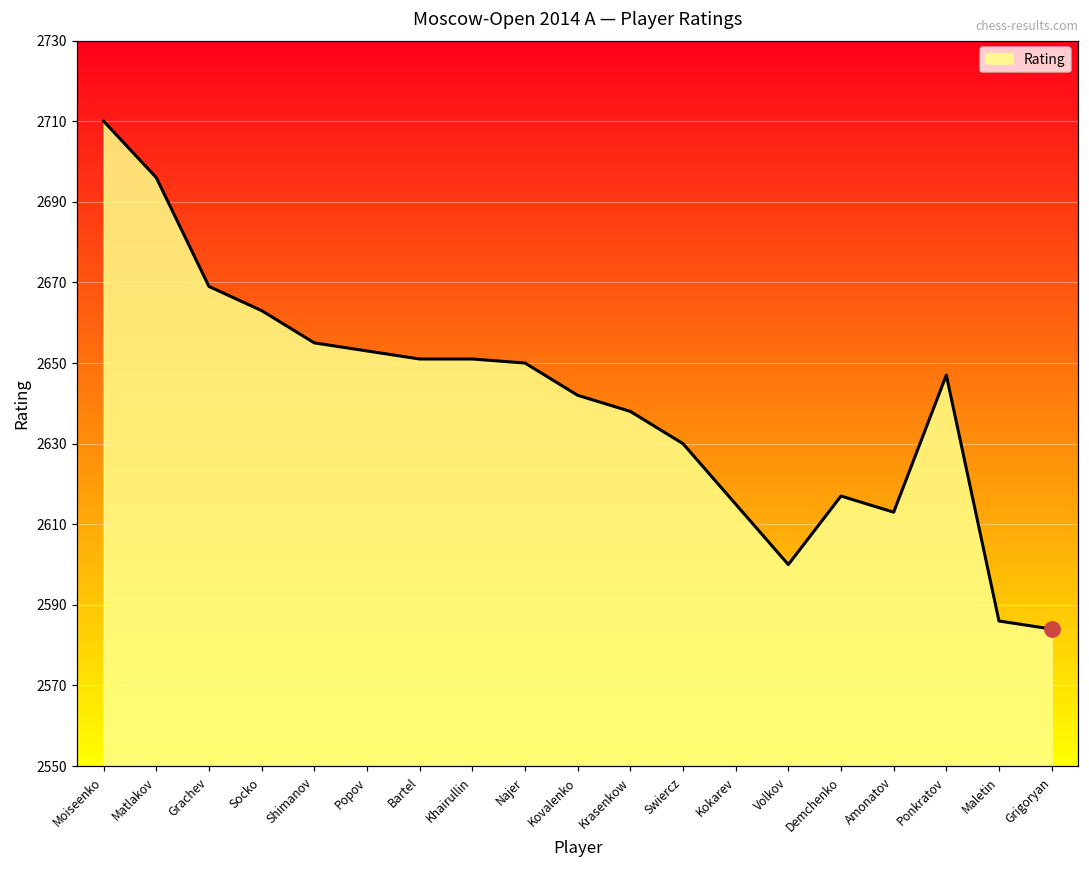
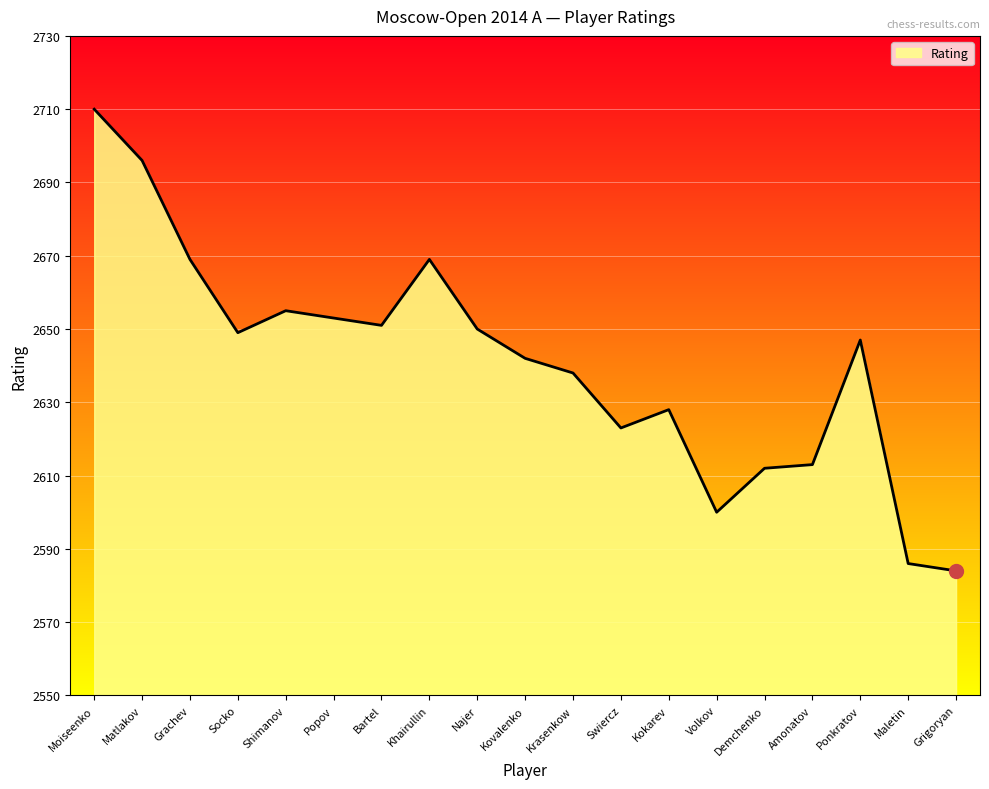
Rating, Socko: 2663 -> 2649
Rating, Khairullin: 2651 -> 2669
Rating, Swiercz: 2630 -> 2623
Rating, Kokarev: 2615 -> 2628
Rating, Demchenko: 2617 -> 2612
